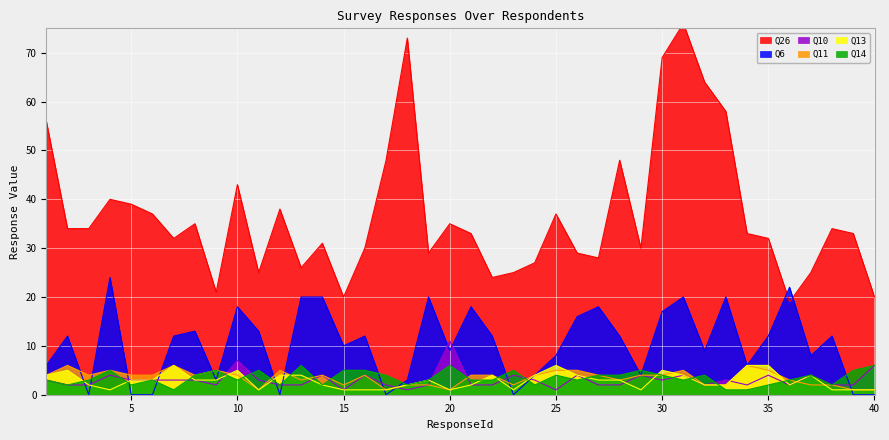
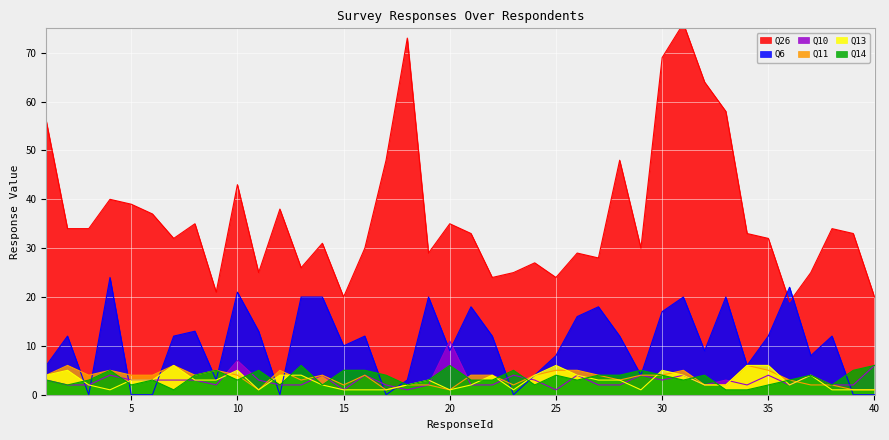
Q6, 10: 18 -> 21
Q26, 25: 37 -> 24
